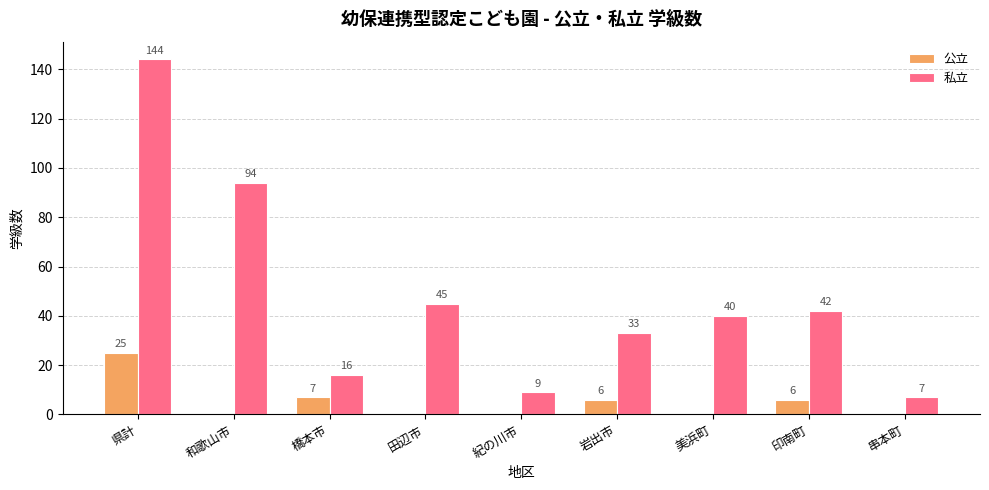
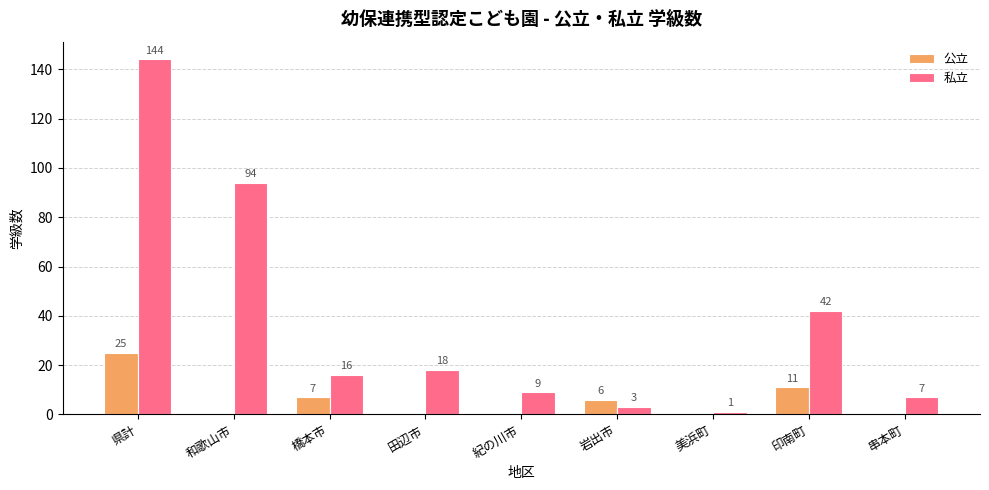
私立, 田辺市: 45 -> 18
私立, 岩出市: 33 -> 3
私立, 美浜町: 40 -> 1
公立, 印南町: 6 -> 11
